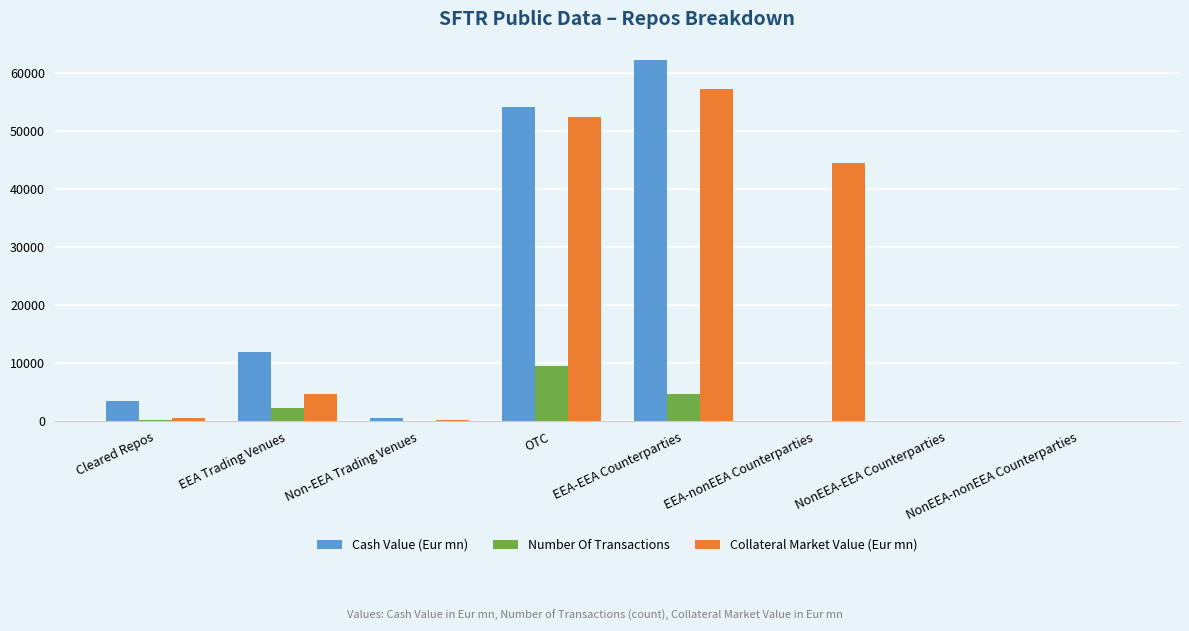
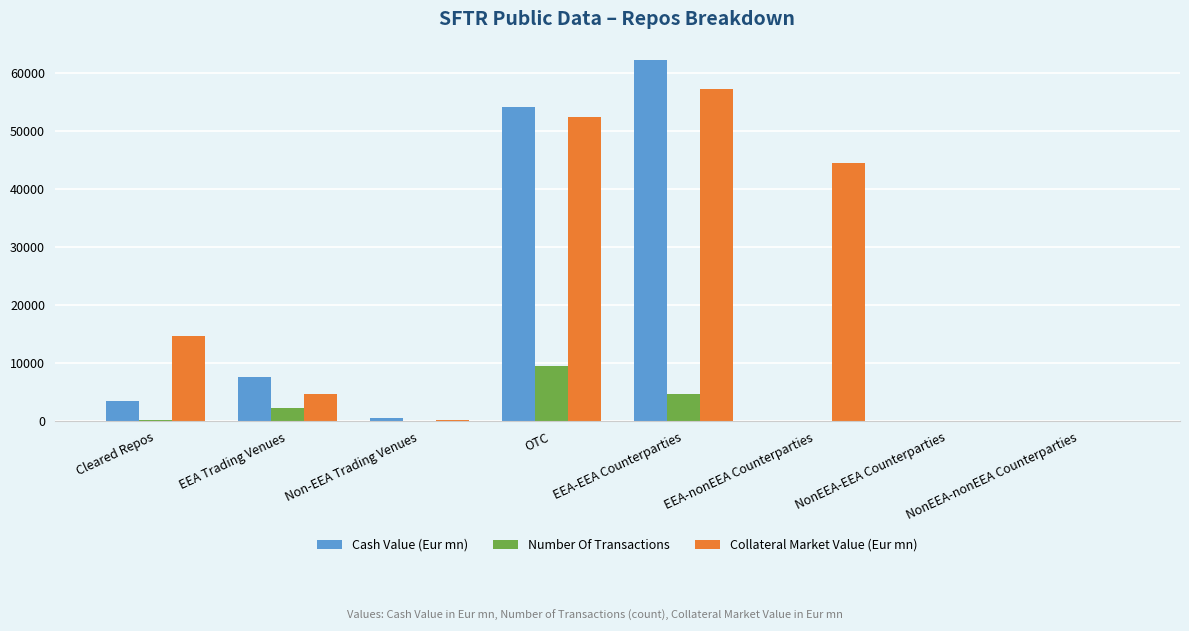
Collateral Market Value (Eur mn), Cleared Repos: 1000 -> 15000
Cash Value (Eur mn), EEA Trading Venues: 12000 -> 8000
